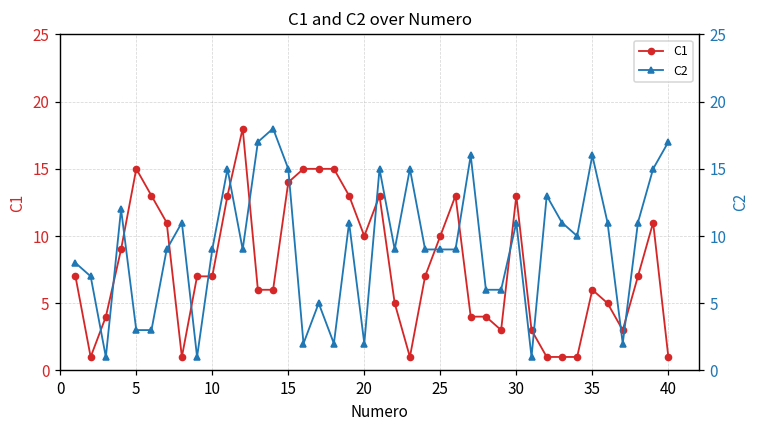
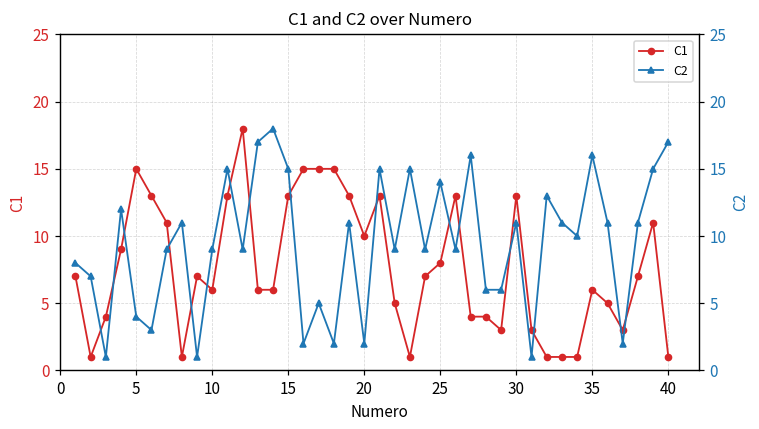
C1, 10: 7 -> 6
C1, 15: 14 -> 13
C1, 25: 10 -> 8
C2, 5: 3 -> 4
C2, 25: 9 -> 14
